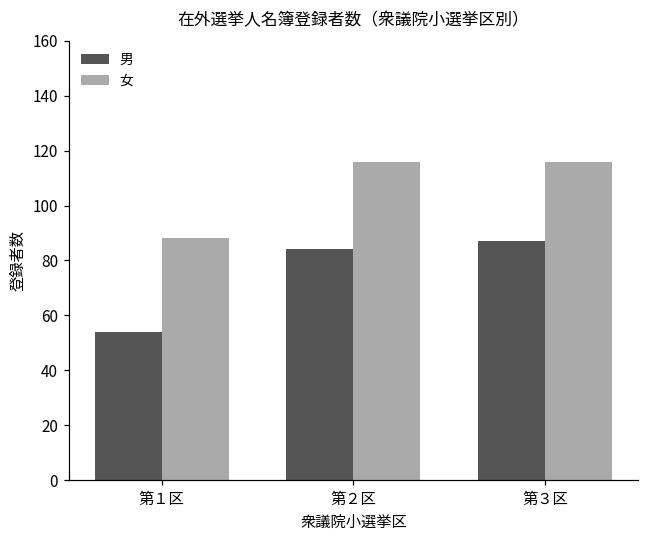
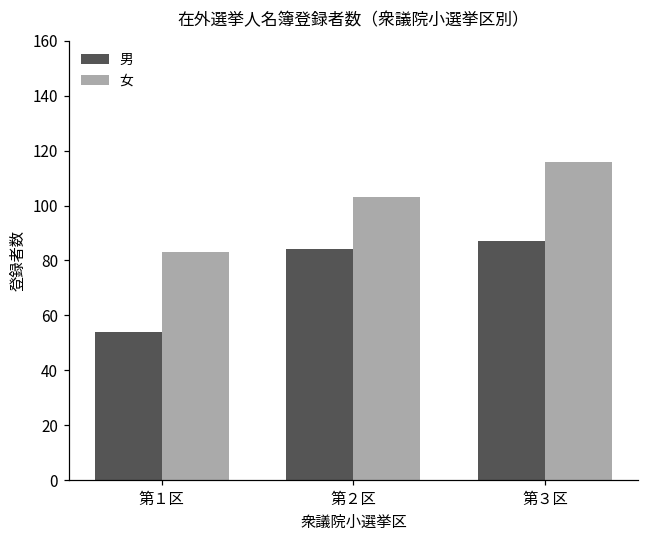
女, 第１区: 88 -> 83
女, 第２区: 116 -> 103
